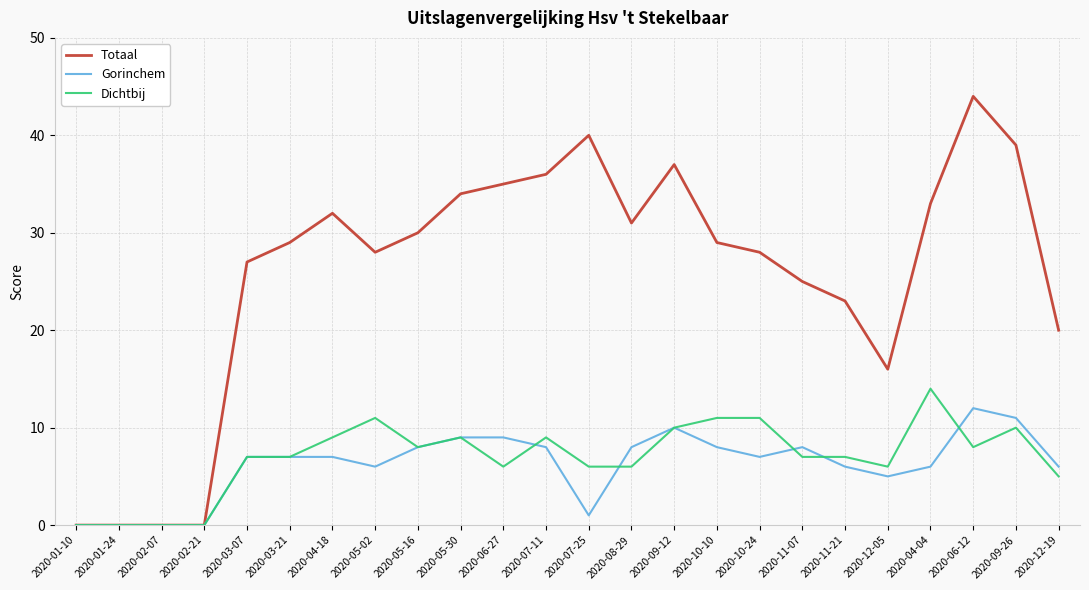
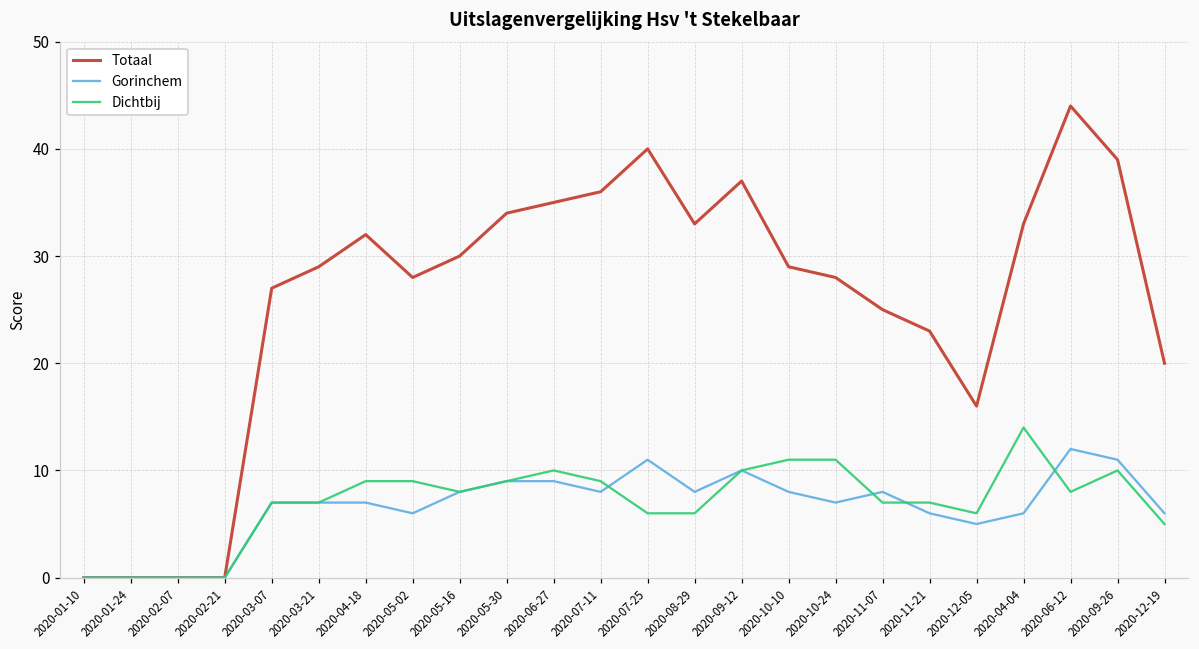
Dichtbij, 2020-05-02: 11 -> 9
Dichtbij, 2020-06-27: 6 -> 10
Gorinchem, 2020-07-25: 1 -> 11
Totaal, 2020-08-29: 31 -> 33
